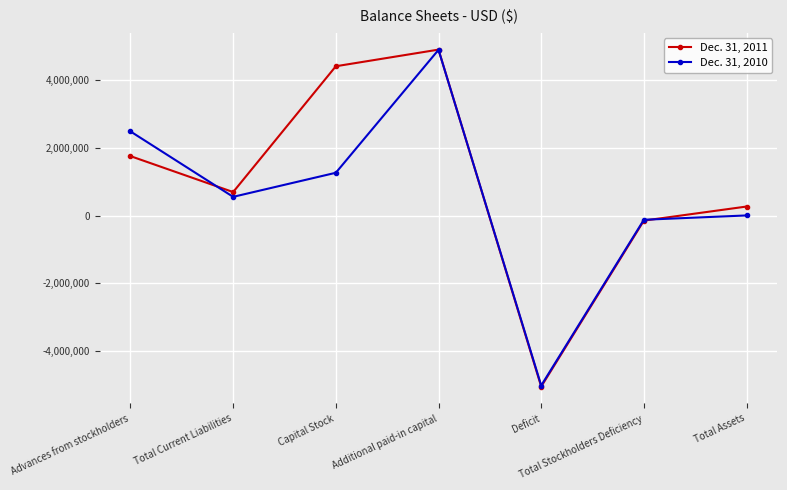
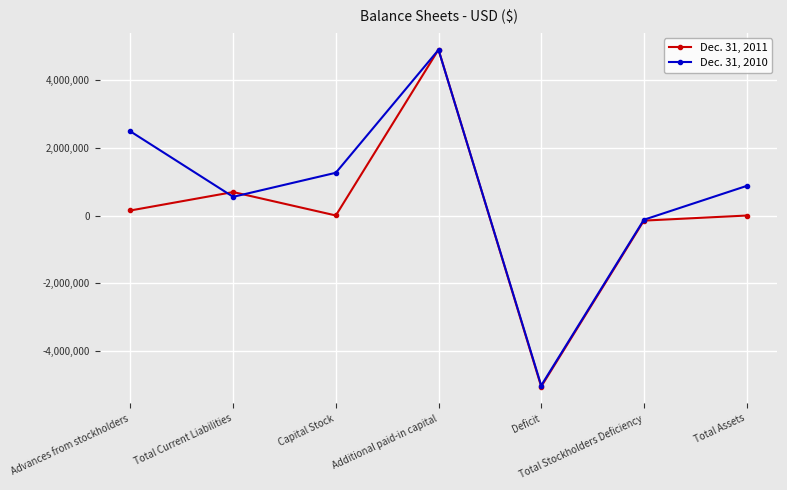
Dec. 31, 2011, Advances from stockholders: 1,800,000 -> 200,000
Dec. 31, 2011, Capital Stock: 4,400,000 -> 0
Dec. 31, 2011, Total Assets: 300,000 -> 0
Dec. 31, 2010, Total Assets: 0 -> 900,000
